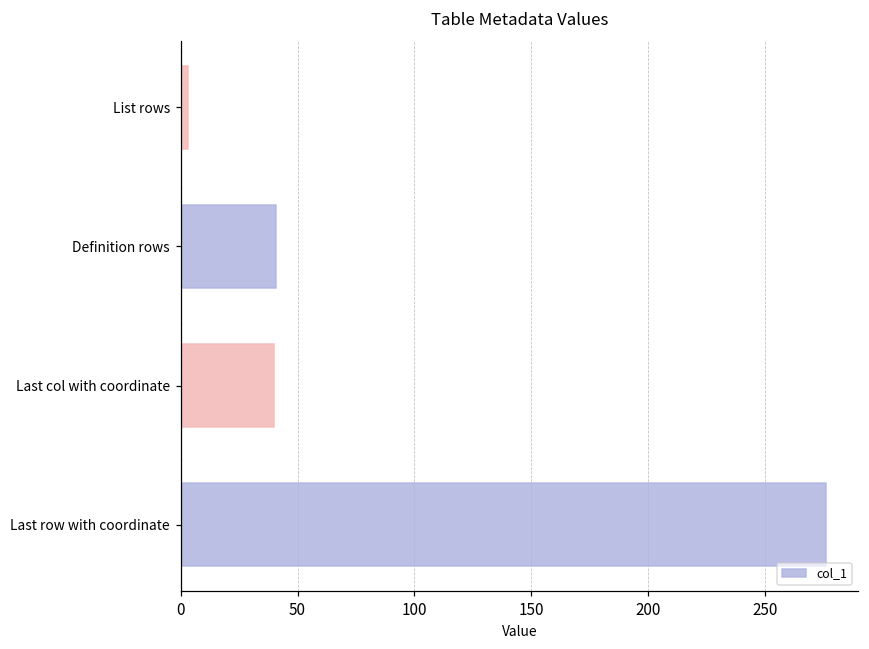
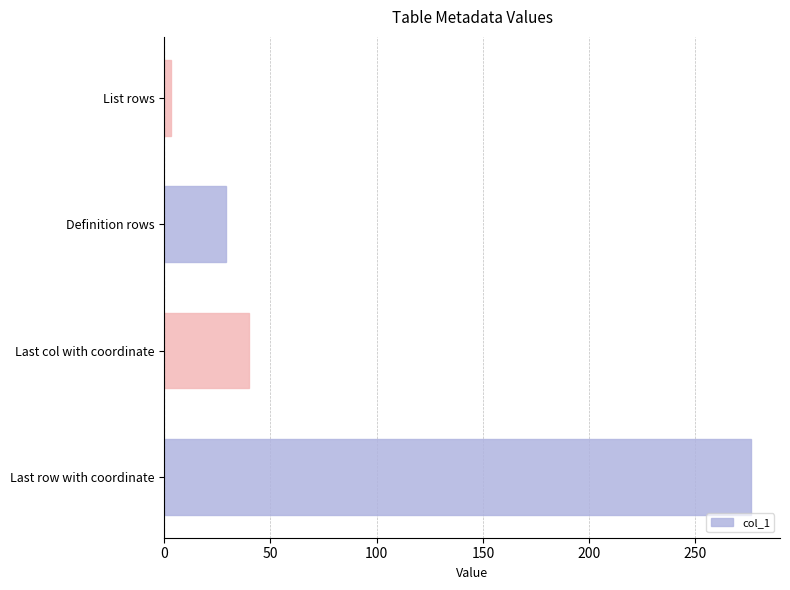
Definition rows: 41 -> 29
